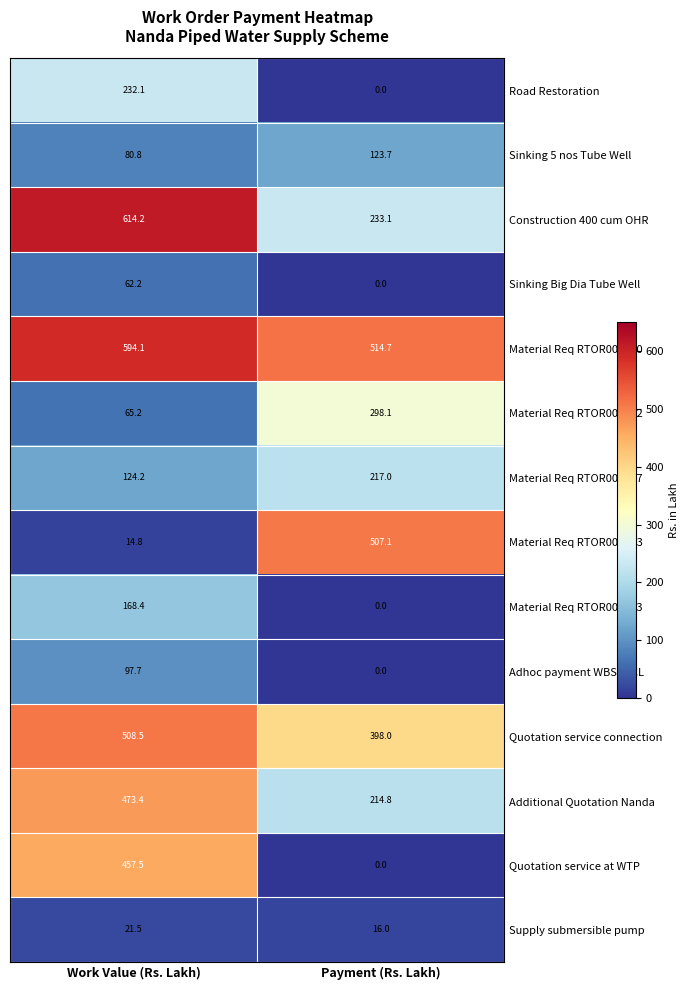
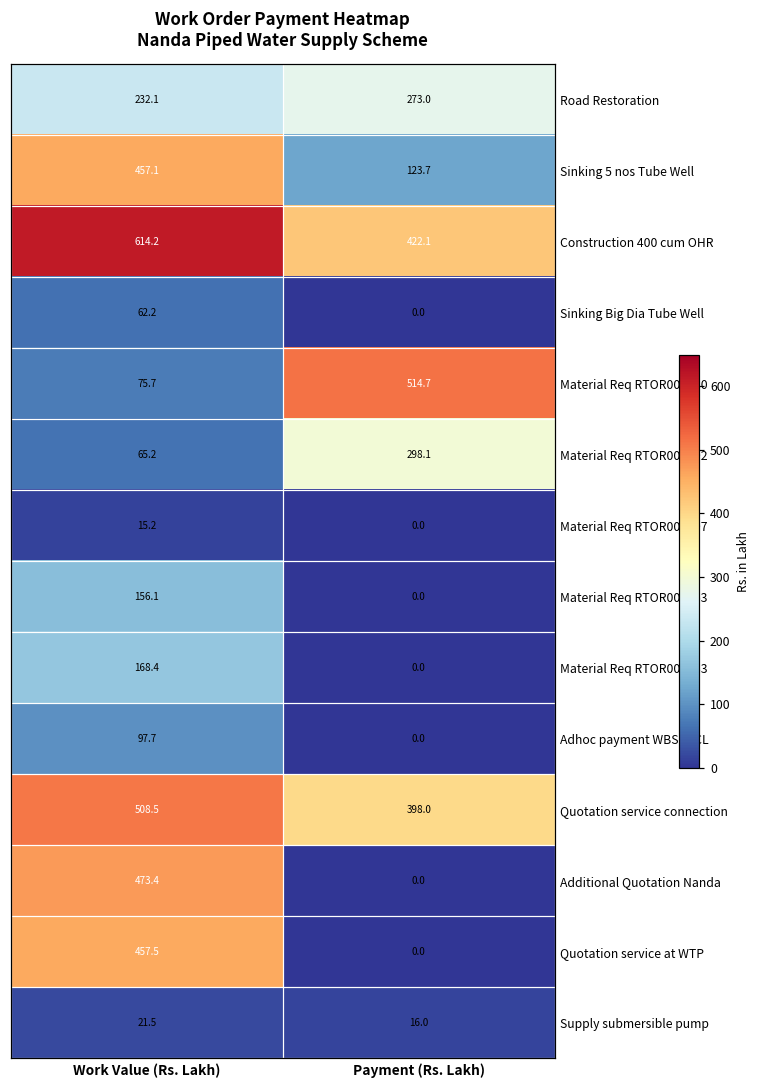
Road Restoration, Payment (Rs. Lakh): 0.0 -> 273.0
Sinking 5 nos Tube Well, Work Value (Rs. Lakh): 80.8 -> 457.1
Construction 400 cum OHR, Payment (Rs. Lakh): 233.1 -> 422.1
Material Req RTOR000040, Work Value (Rs. Lakh): 594.1 -> 75.7
Material Req RTOR000197, Work Value (Rs. Lakh): 124.2 -> 15.2
Material Req RTOR000197, Payment (Rs. Lakh): 217.0 -> 0.0
Material Req RTOR000263, Work Value (Rs. Lakh): 14.8 -> 156.1
Material Req RTOR000263, Payment (Rs. Lakh): 507.1 -> 0.0
Additional Quotation Nanda, Payment (Rs. Lakh): 214.8 -> 0.0
